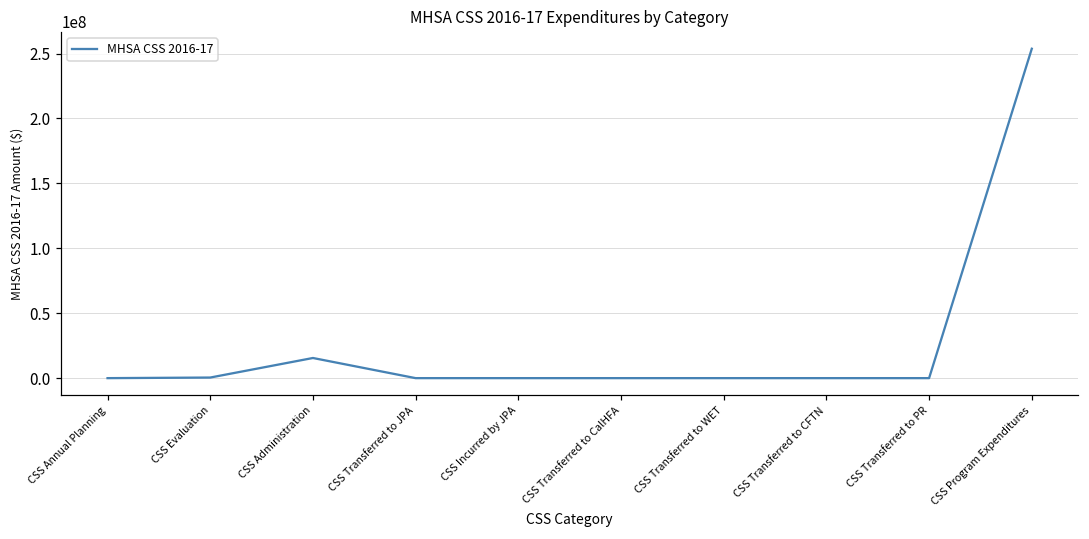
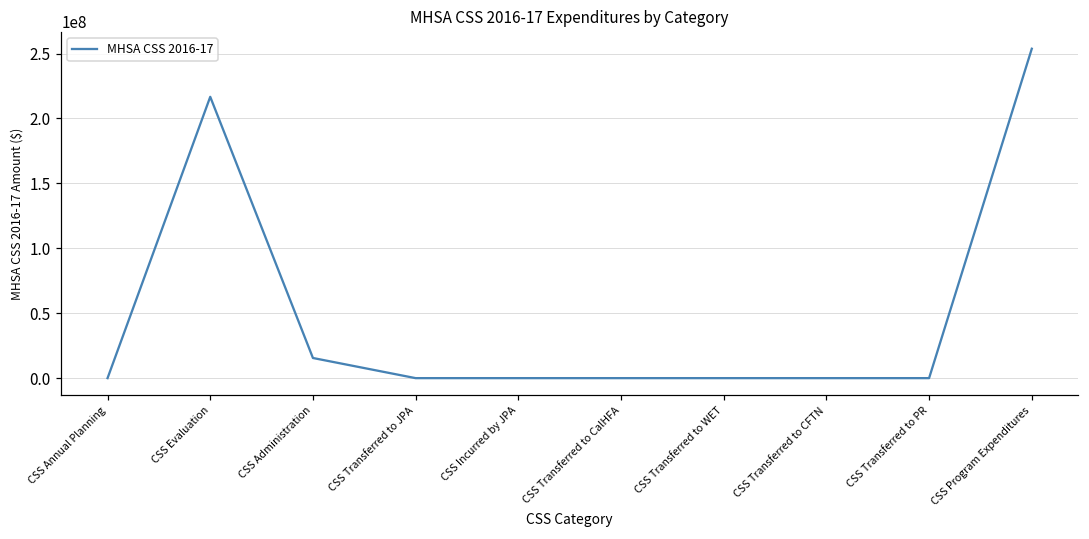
CSS Evaluation: 0 -> 217000000
